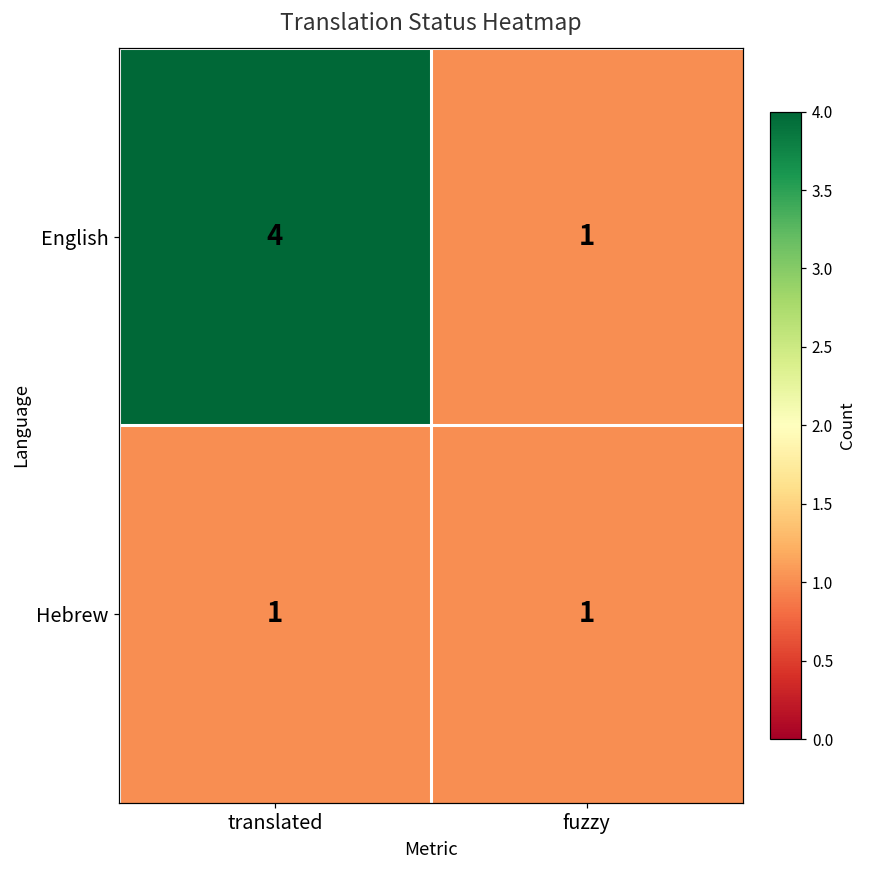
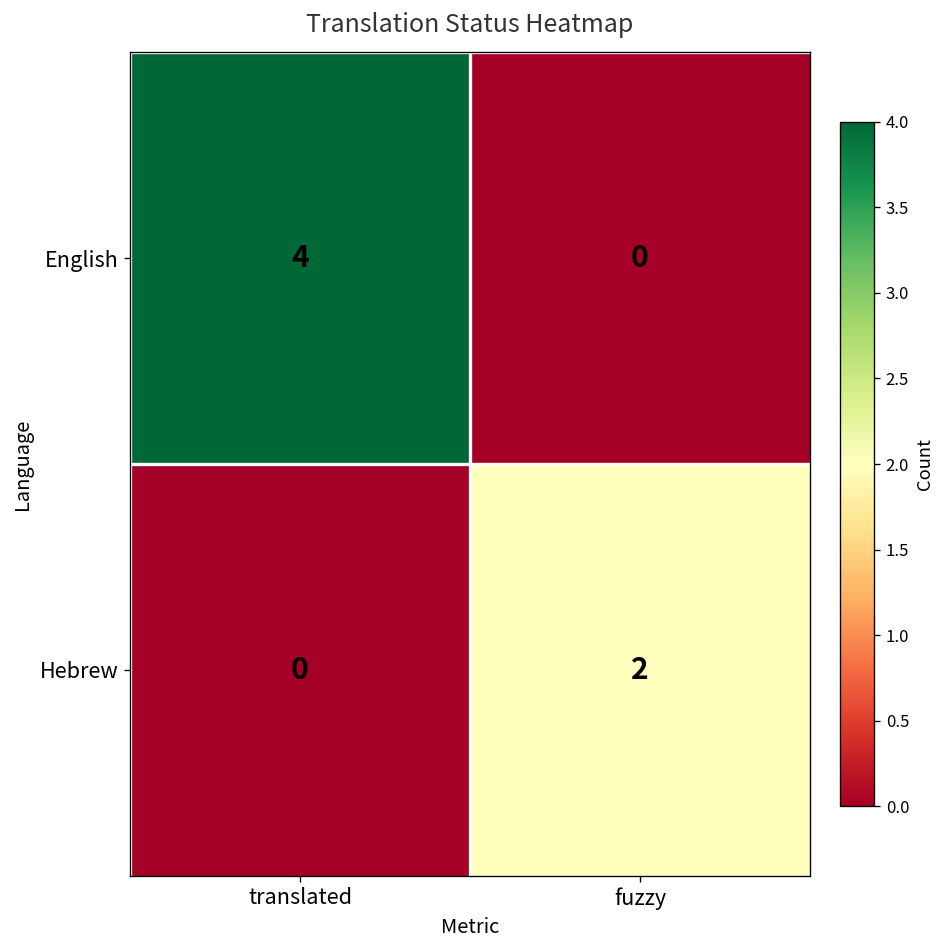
English, fuzzy: 1 -> 0
Hebrew, translated: 1 -> 0
Hebrew, fuzzy: 1 -> 2
